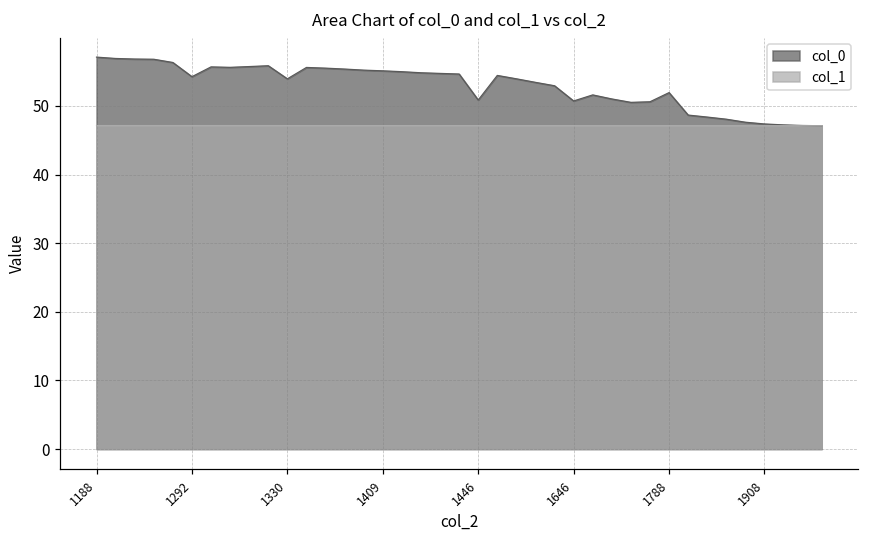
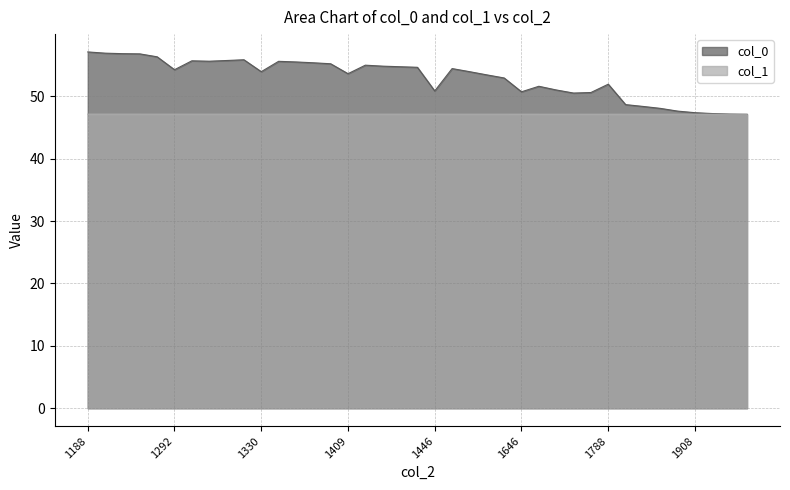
col_0, 1409: 55 -> 54
